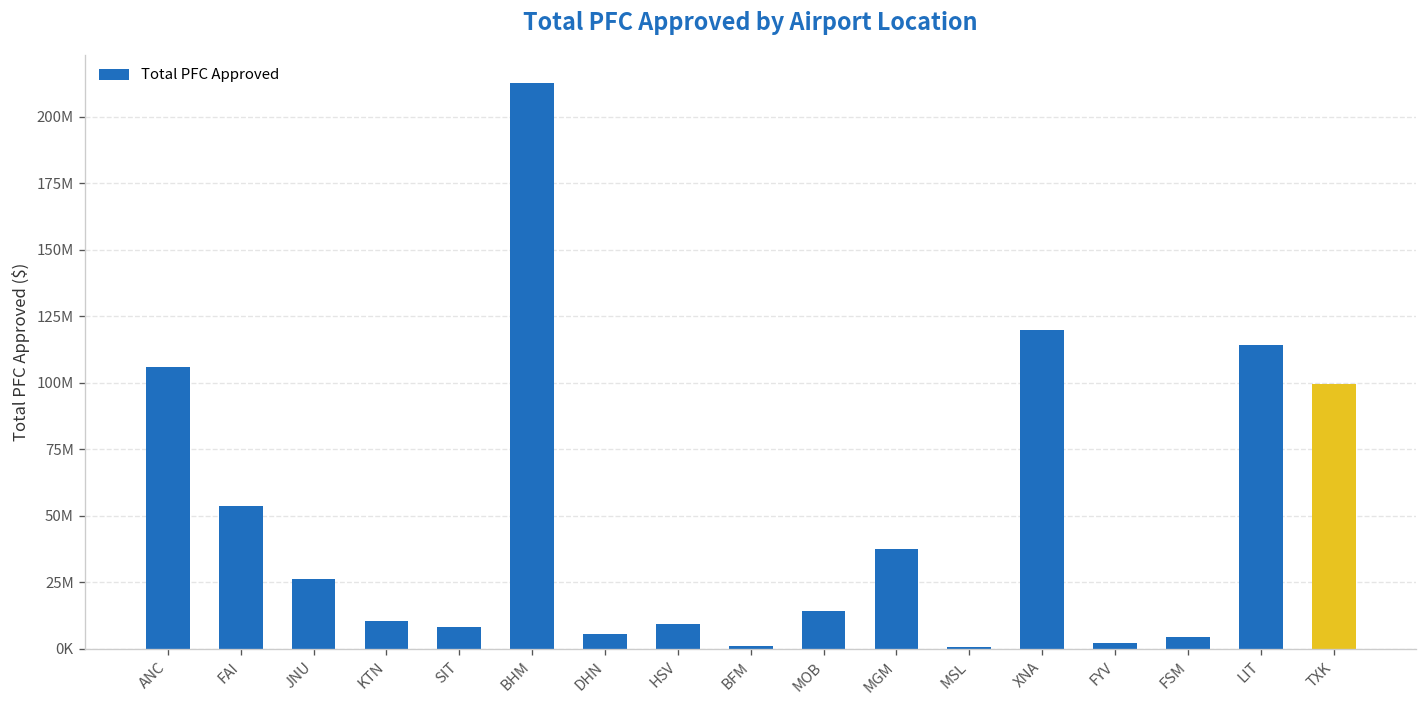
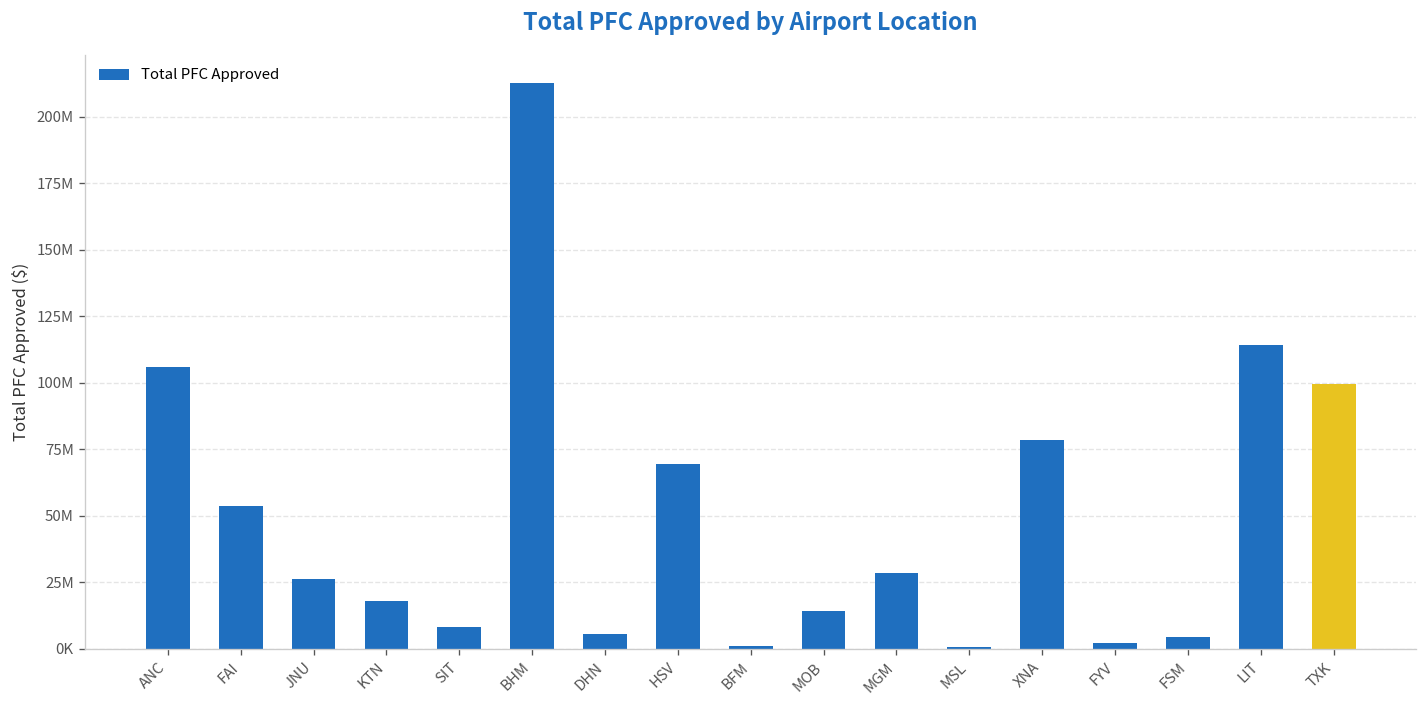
KTN: 11000000 -> 18000000
HSV: 9000000 -> 69000000
MGM: 37000000 -> 29000000
XNA: 120000000 -> 79000000
